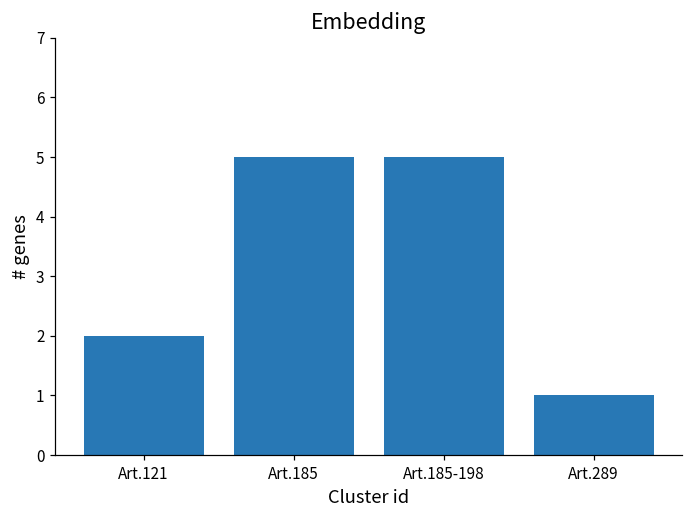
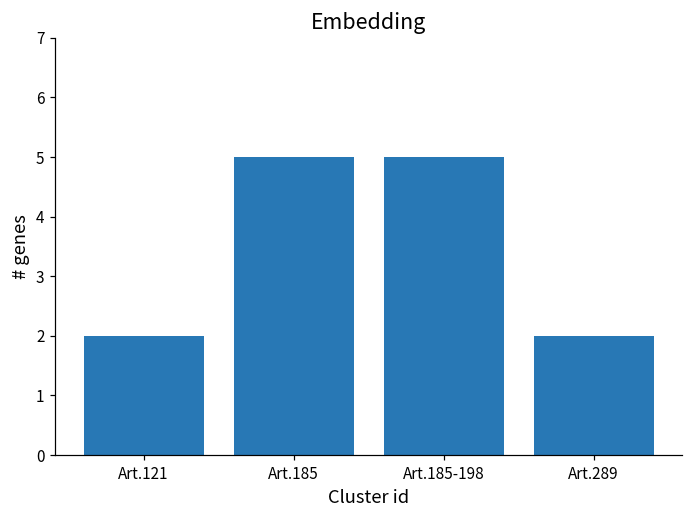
Art.289: 1 -> 2
